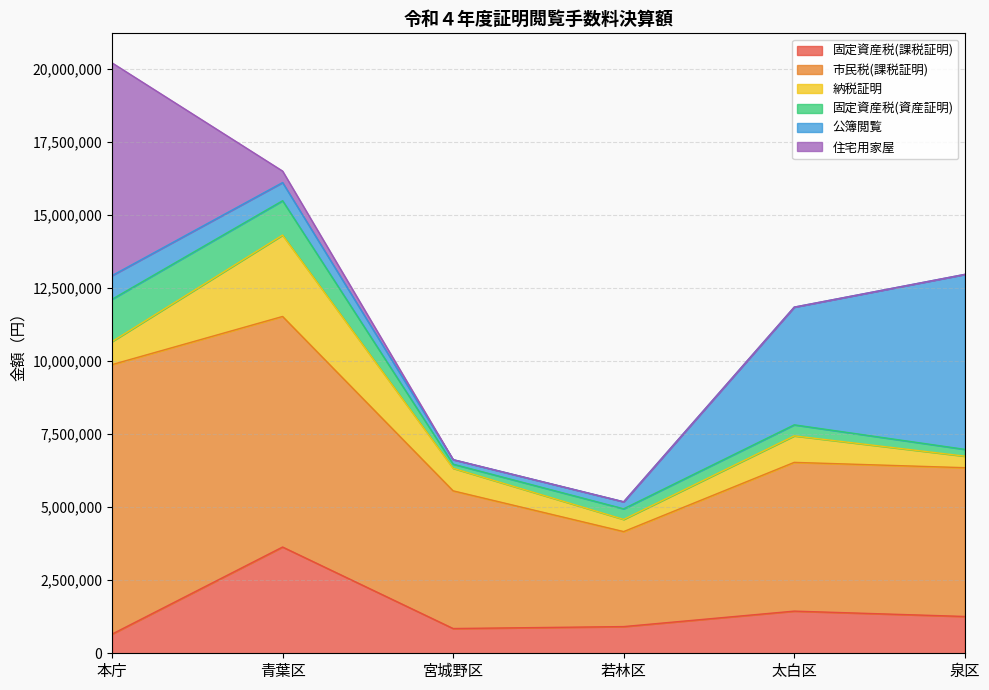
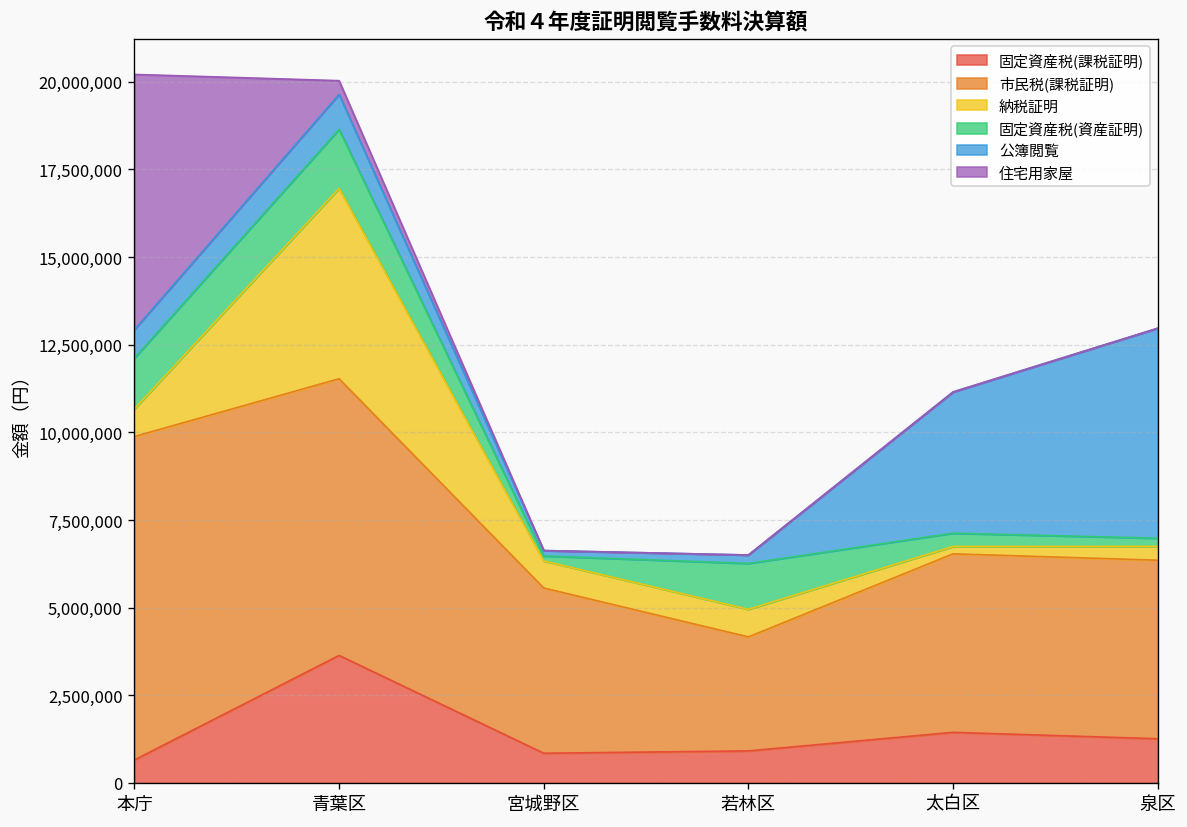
納税証明, 青葉区: 2,800,000 -> 5,400,000
固定資産税(資産証明), 青葉区: 1,200,000 -> 1,700,000
公簿閲覧, 青葉区: 600,000 -> 1,000,000
納税証明, 若林区: 400,000 -> 800,000
固定資産税(資産証明), 若林区: 400,000 -> 1,300,000
納税証明, 太白区: 900,000 -> 200,000
